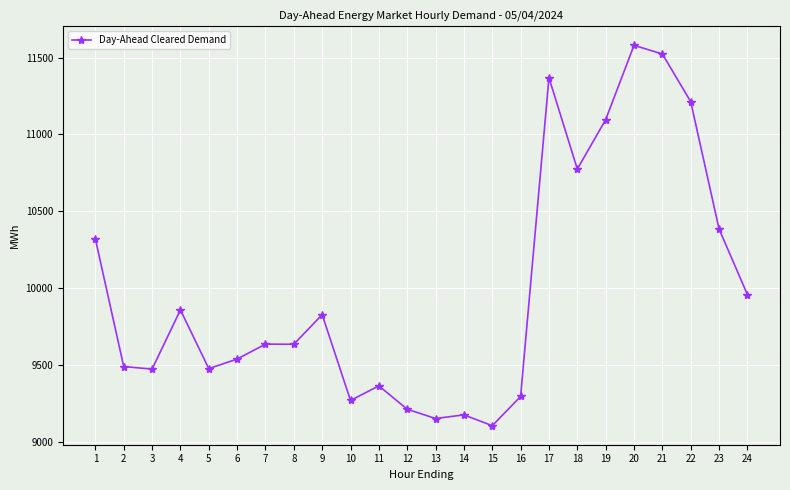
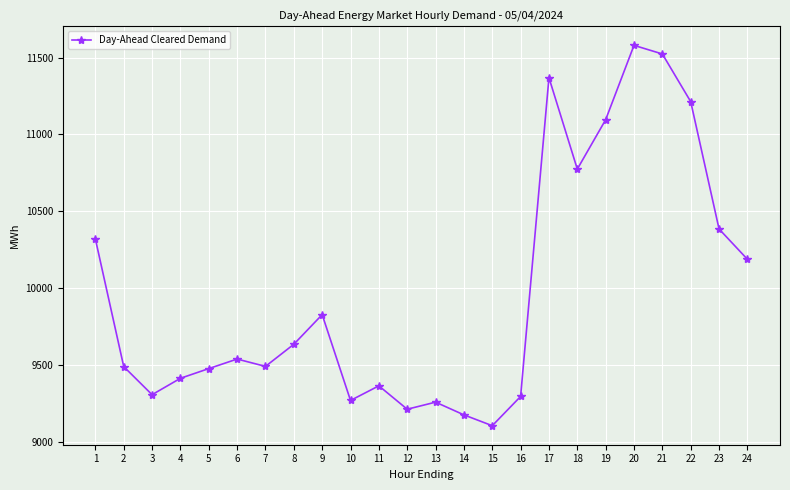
3: 9480 -> 9310
4: 9860 -> 9420
7: 9640 -> 9490
13: 9150 -> 9260
24: 9960 -> 10190
